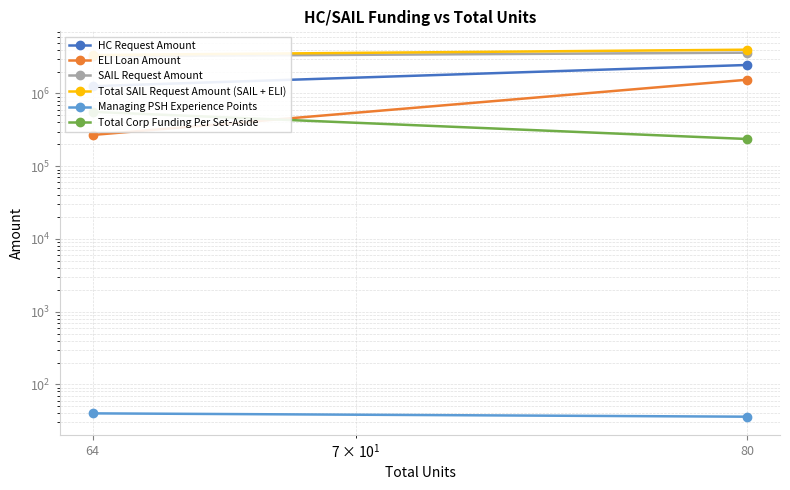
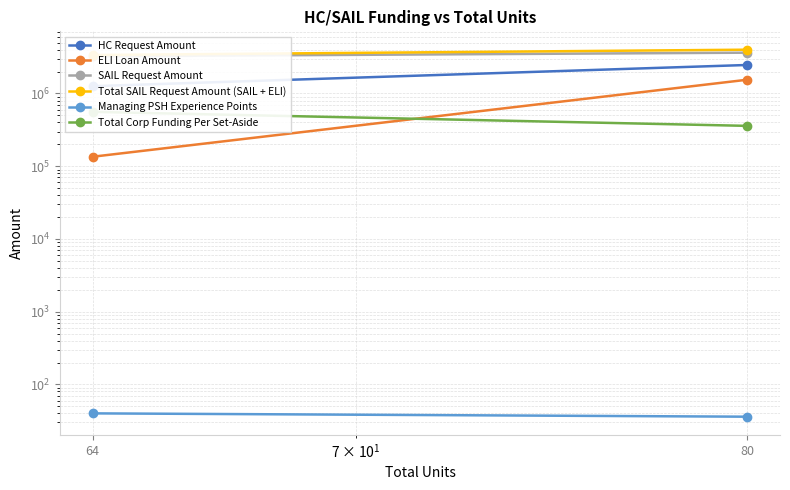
ELI Loan Amount, 64: 270000 -> 140000
Total Corp Funding Per Set-Aside, 80: 240000 -> 400000
